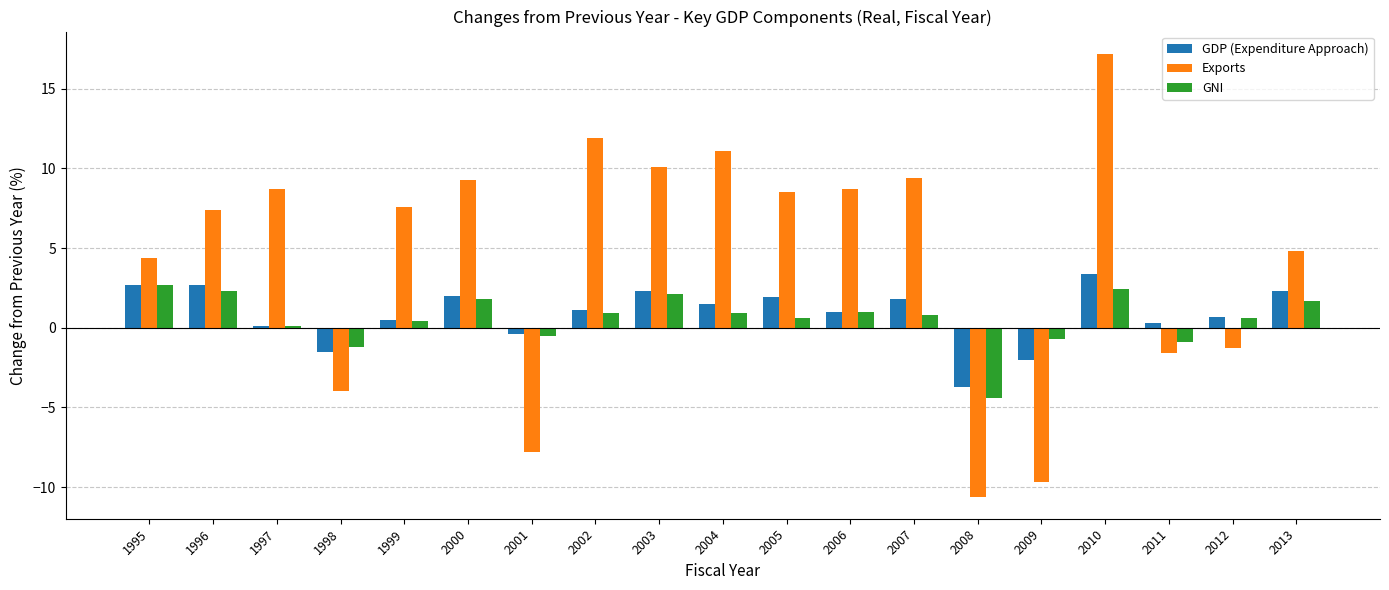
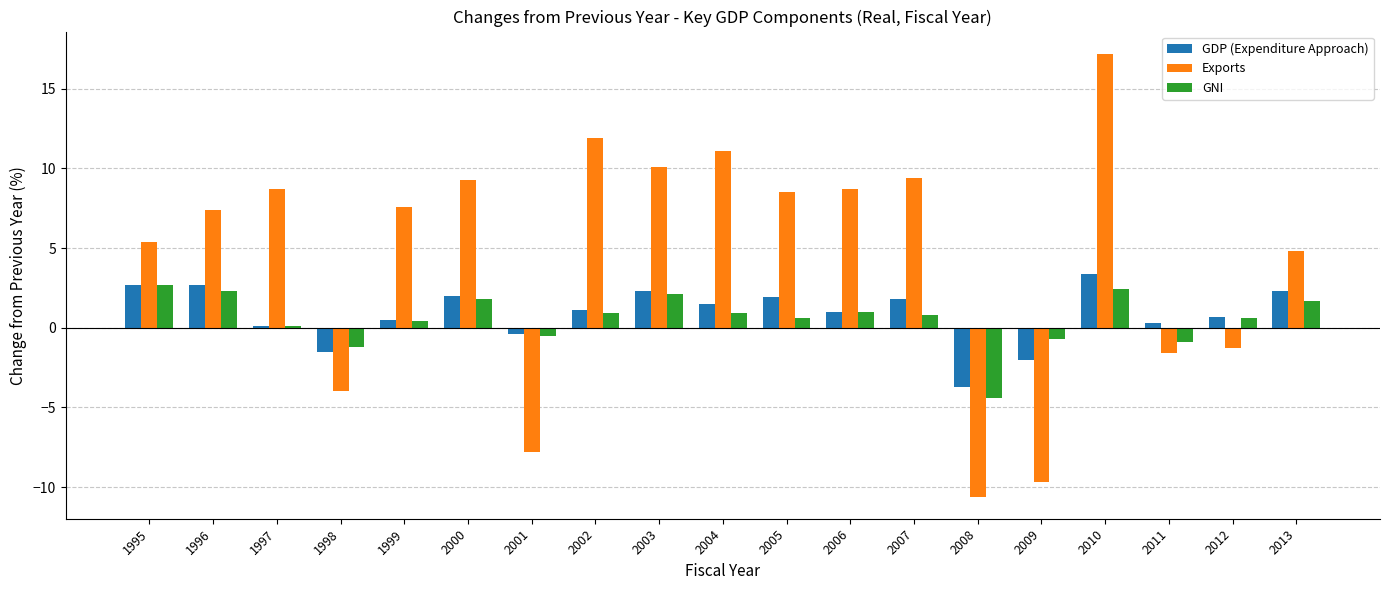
Exports, 1995: 4.4 -> 5.4
